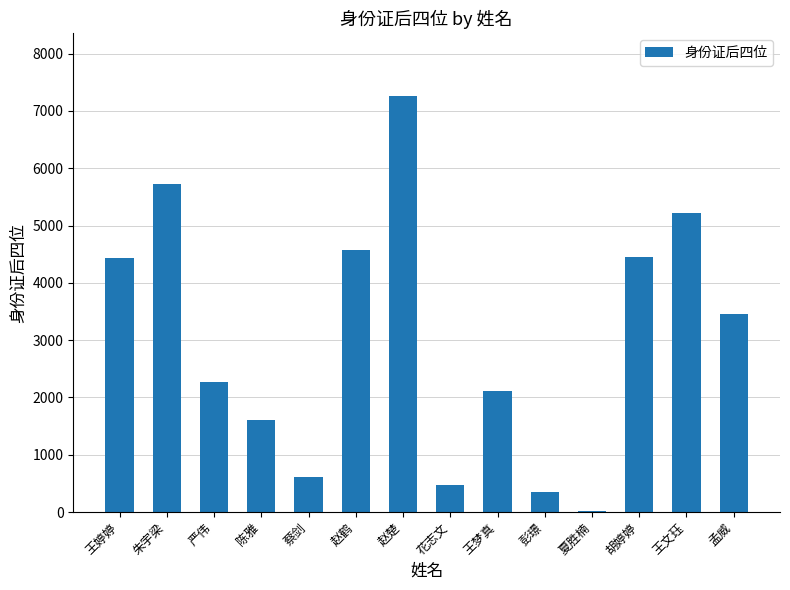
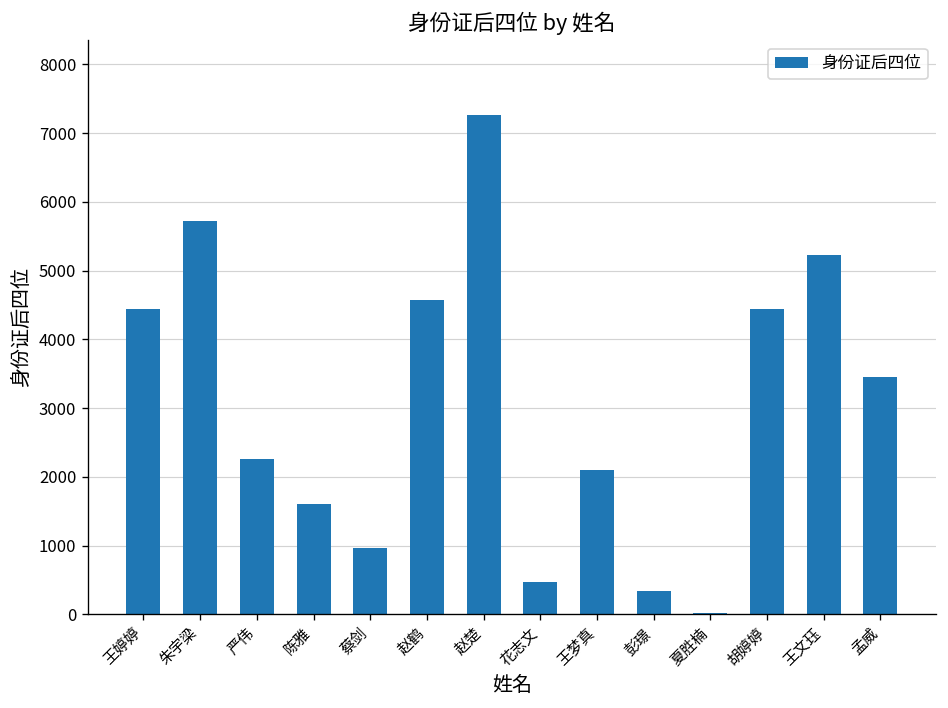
蔡剑: 600 -> 1000
